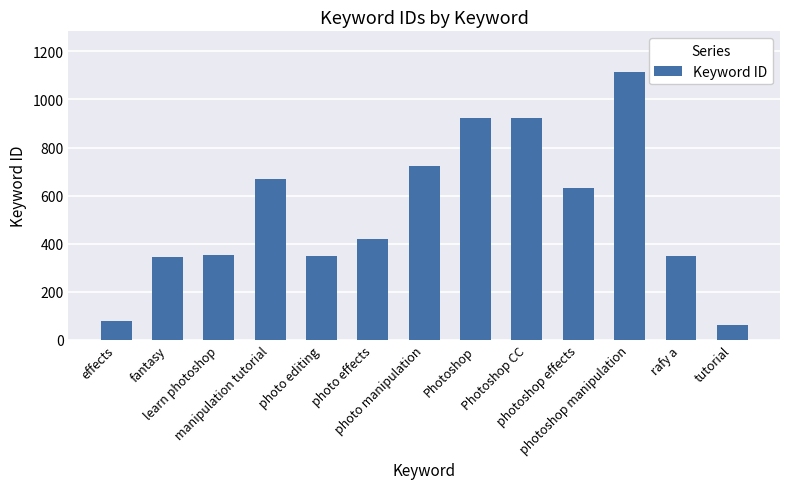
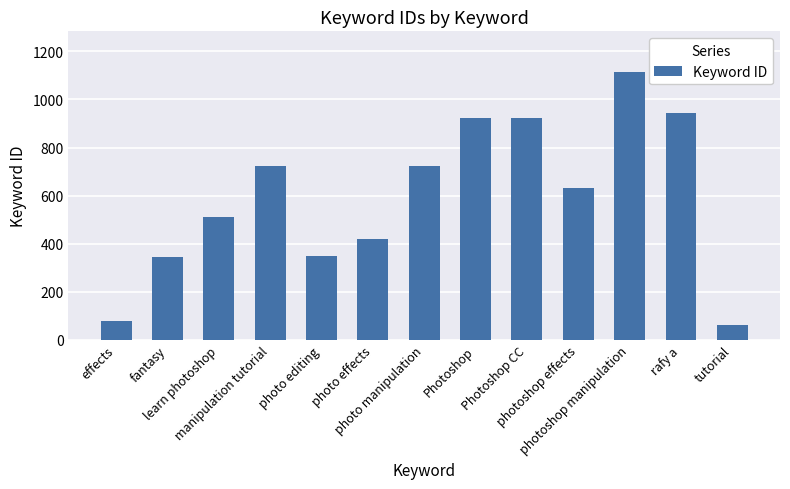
learn photoshop: 350 -> 510
manipulation tutorial: 670 -> 730
rafy a: 350 -> 940
